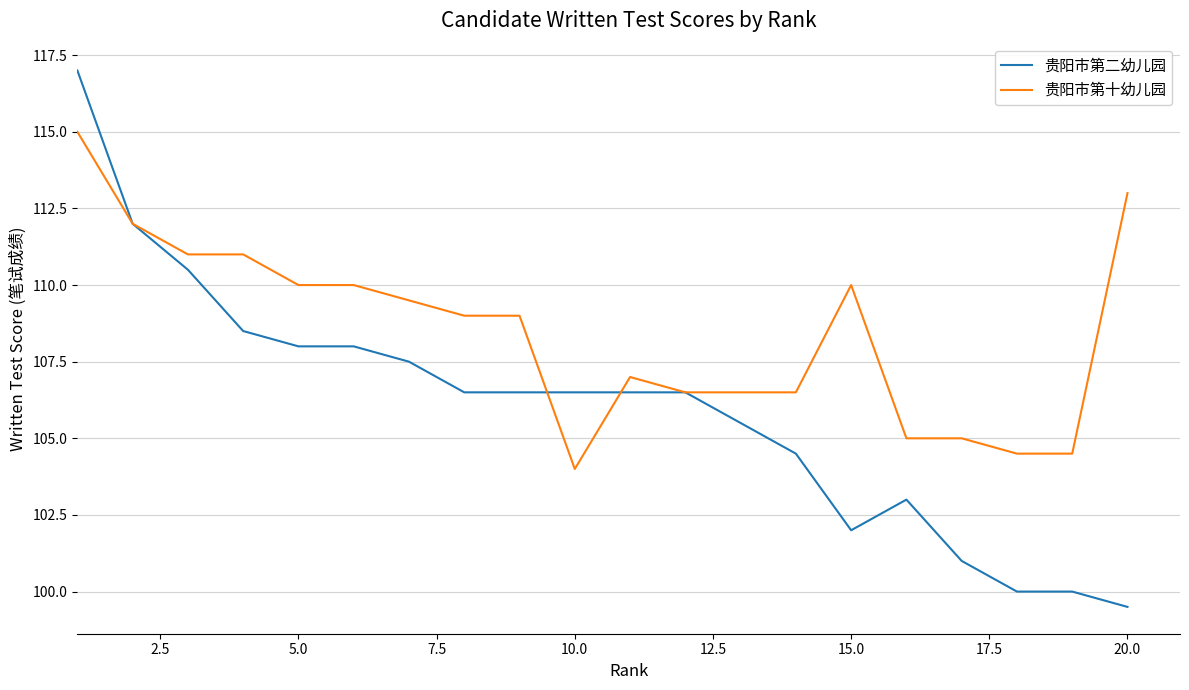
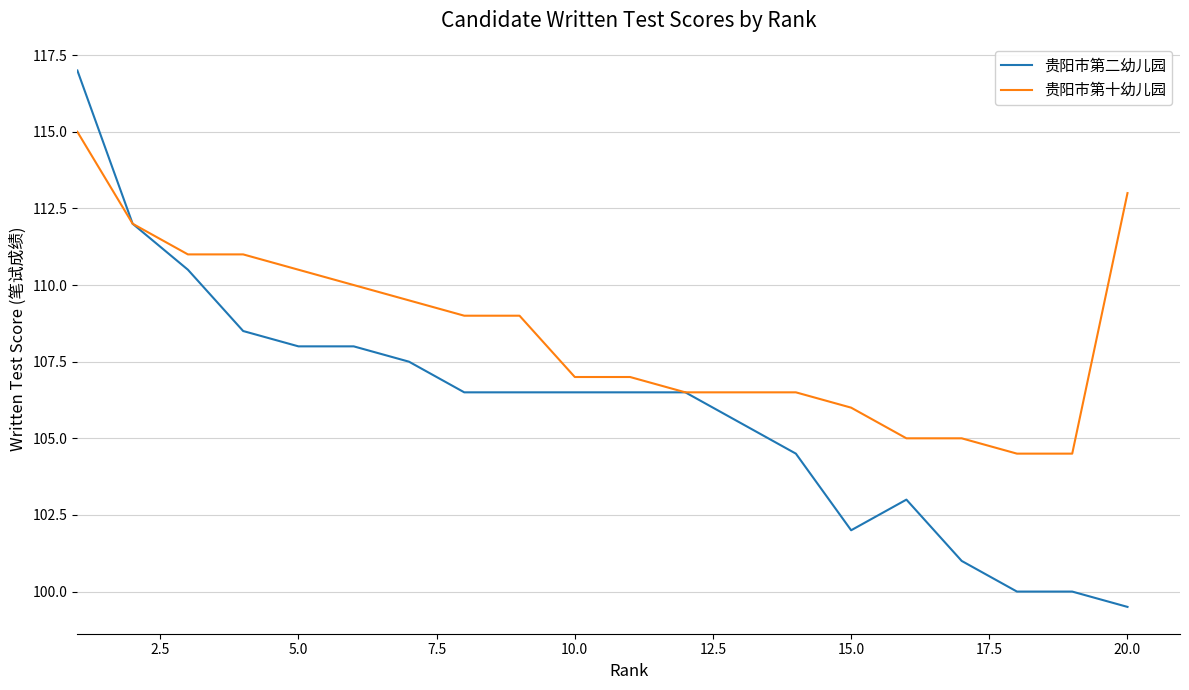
贵阳市第十幼儿园, 5.0: 110.0 -> 110.5
贵阳市第十幼儿园, 10.0: 104 -> 107
贵阳市第十幼儿园, 15.0: 110 -> 106
